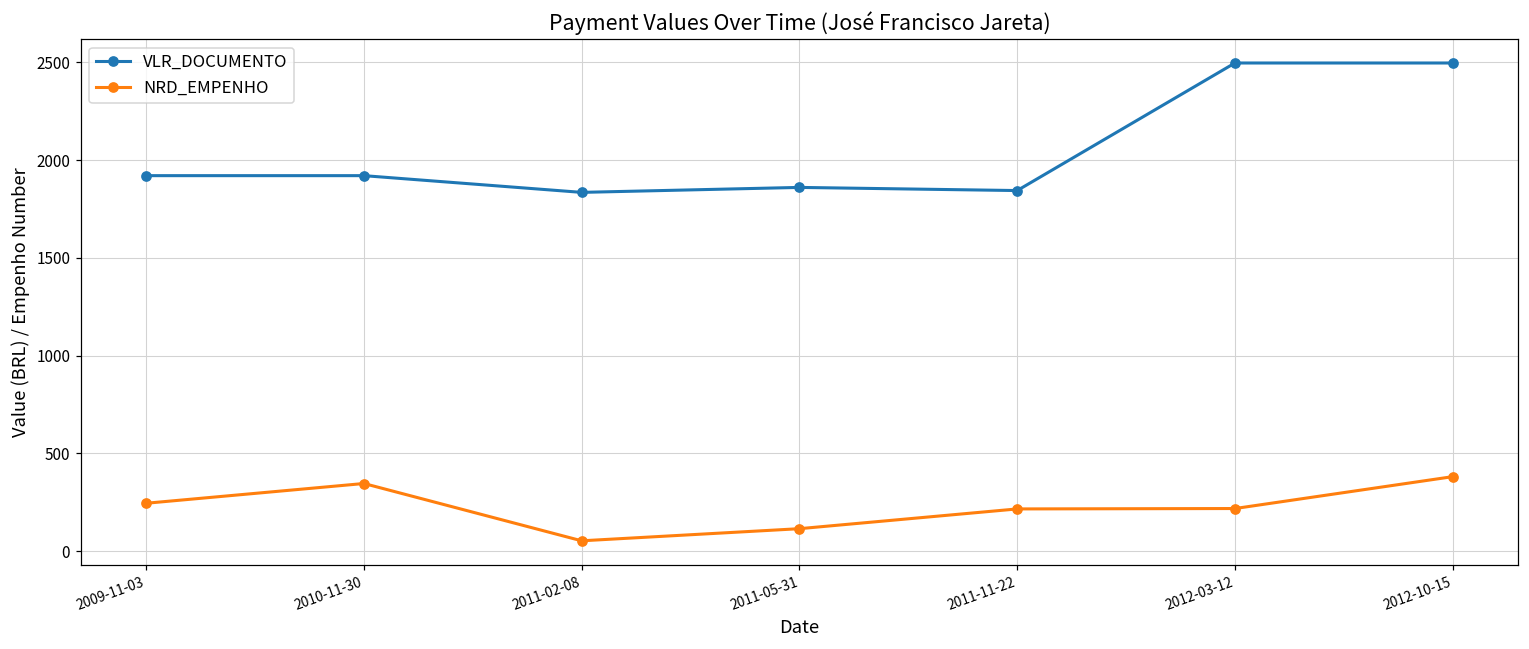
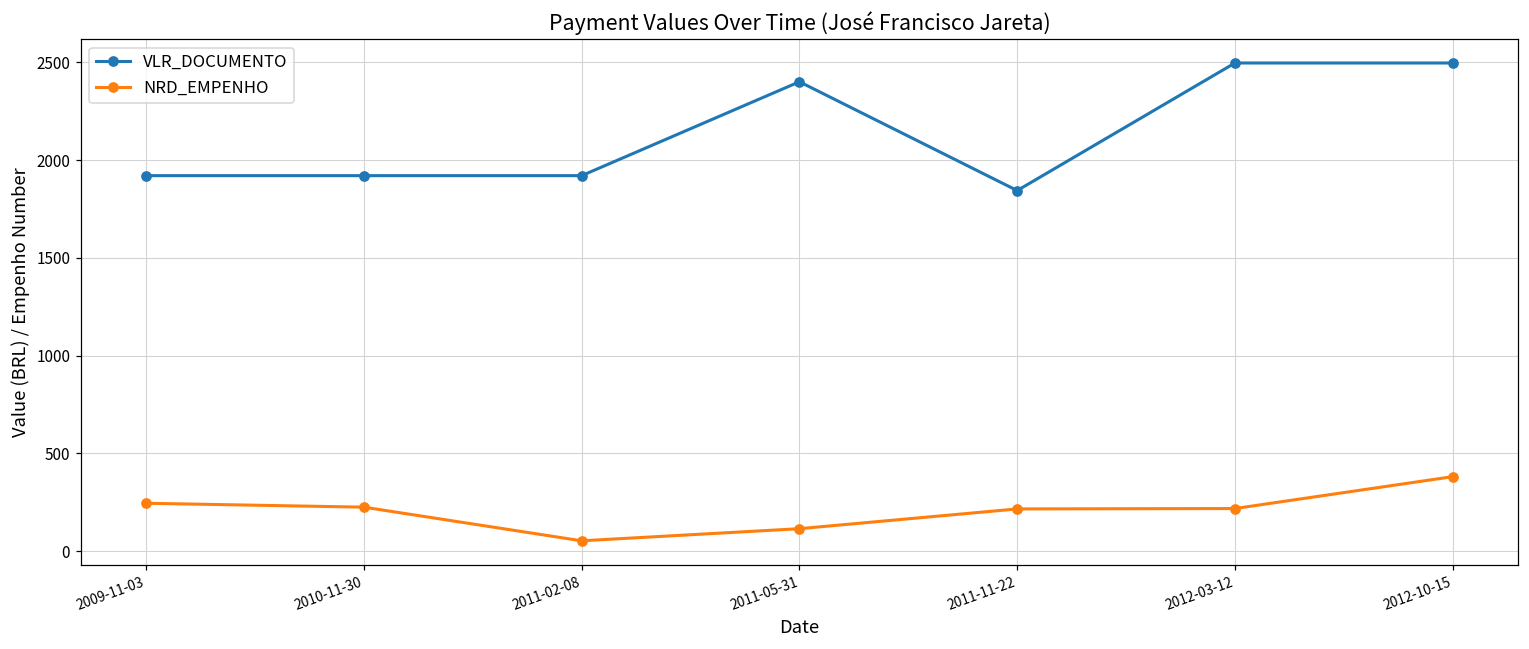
NRD_EMPENHO, 2010-11-30: 350 -> 230
VLR_DOCUMENTO, 2011-02-08: 1830 -> 1920
VLR_DOCUMENTO, 2011-05-31: 1860 -> 2400
